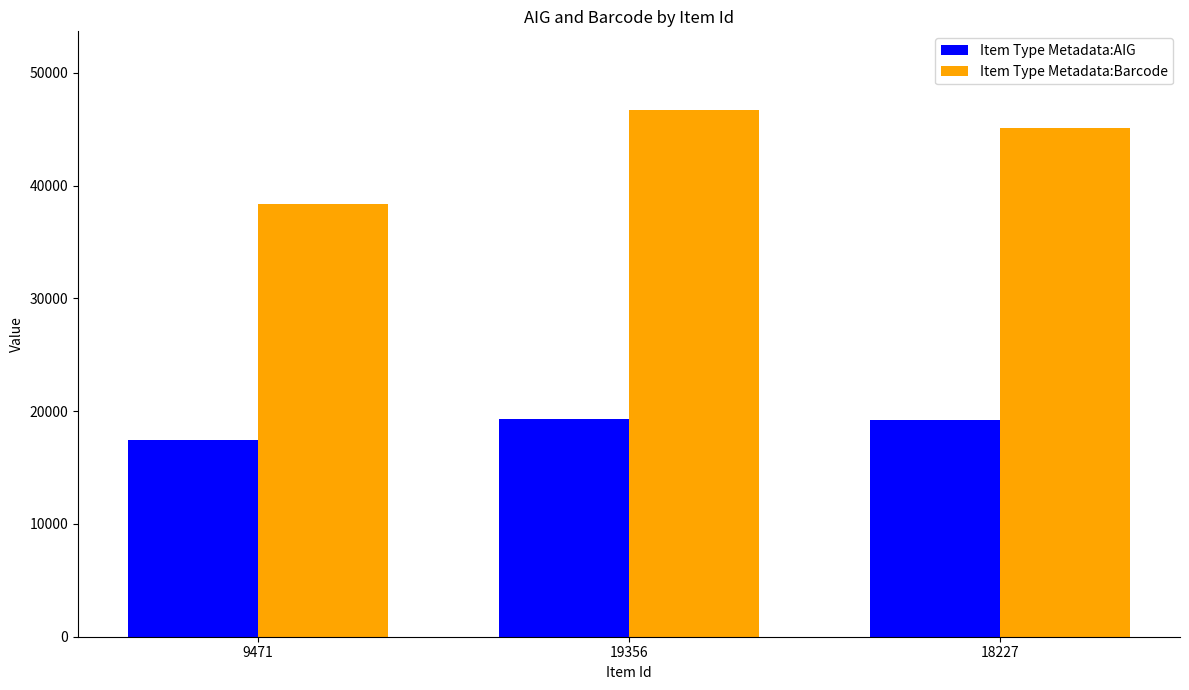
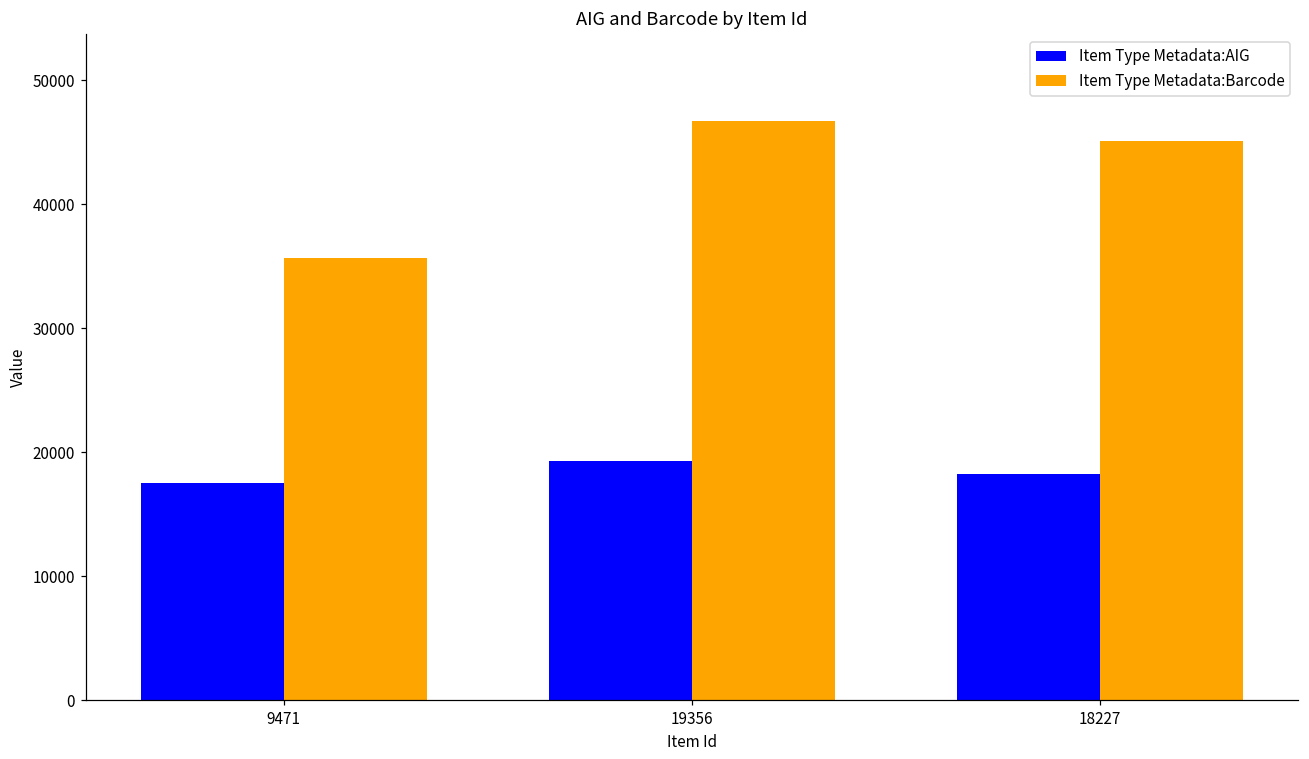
Item Type Metadata:Barcode, 9471: 38400 -> 35700
Item Type Metadata:AIG, 18227: 19300 -> 18300
